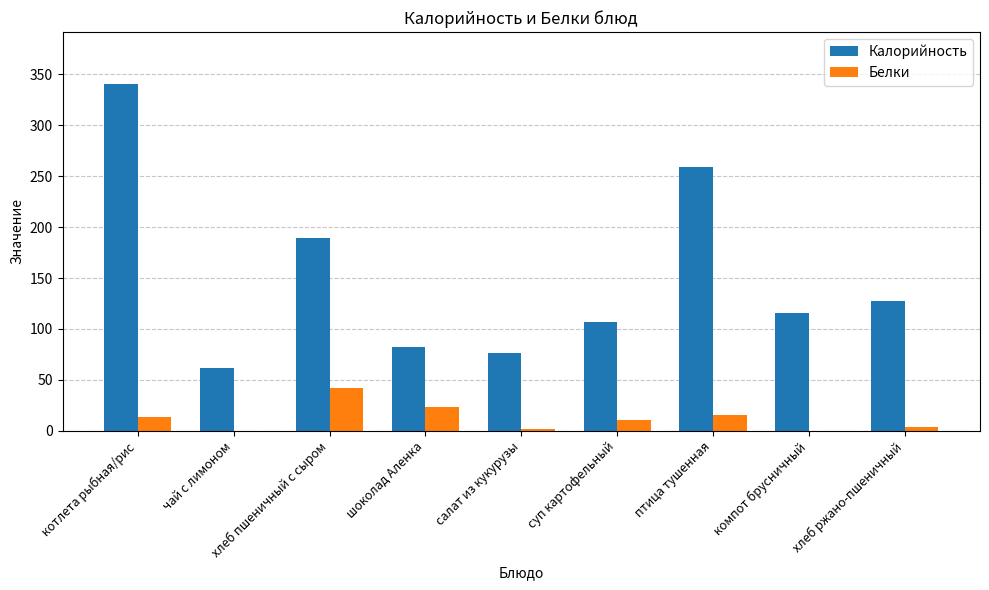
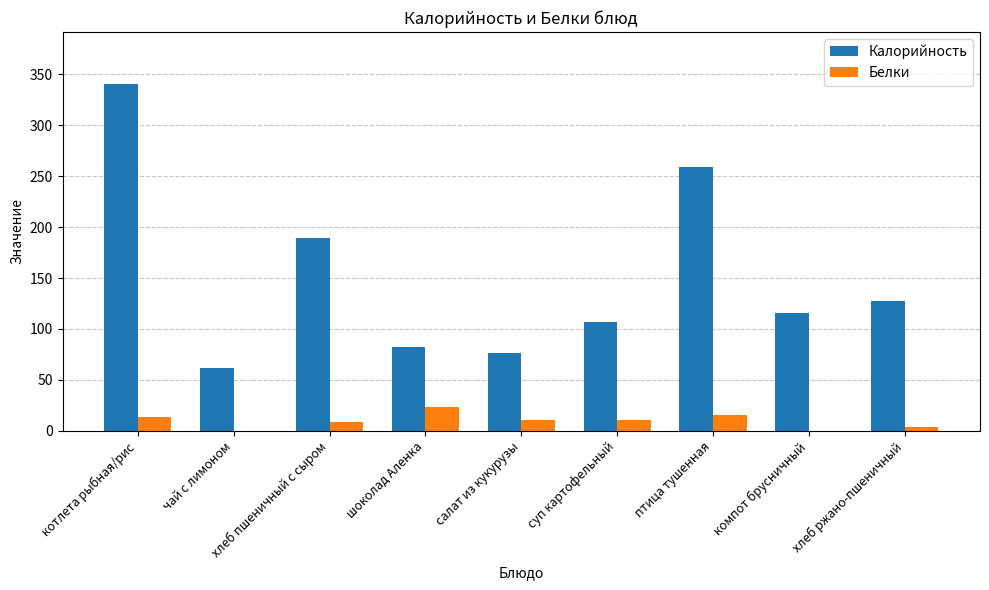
Белки, хлеб пшеничный с сыром: 42 -> 8
Белки, салат из кукурузы: 2 -> 11
